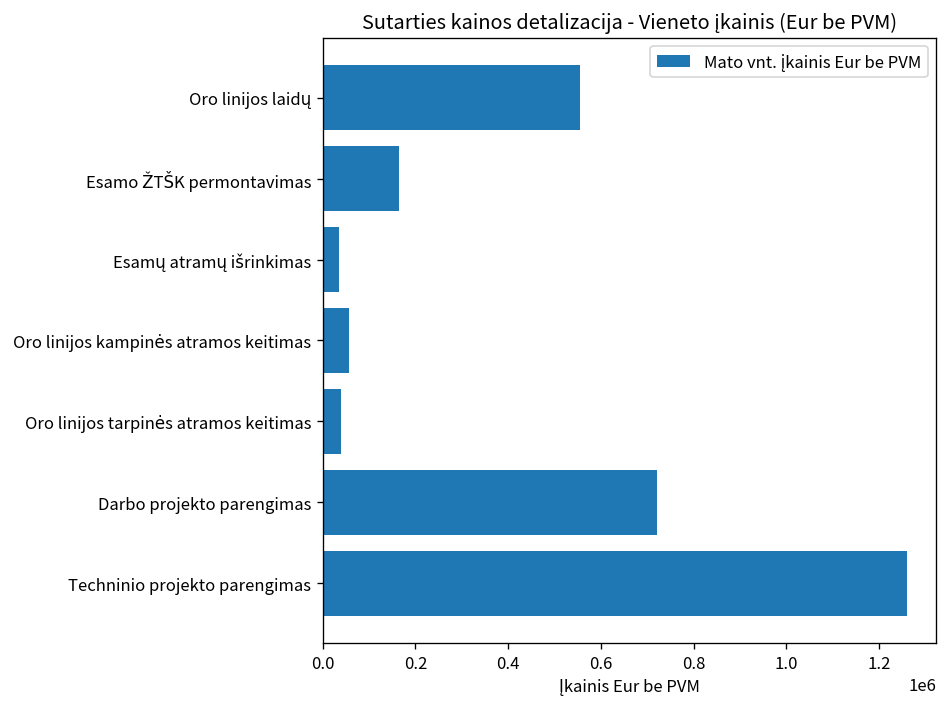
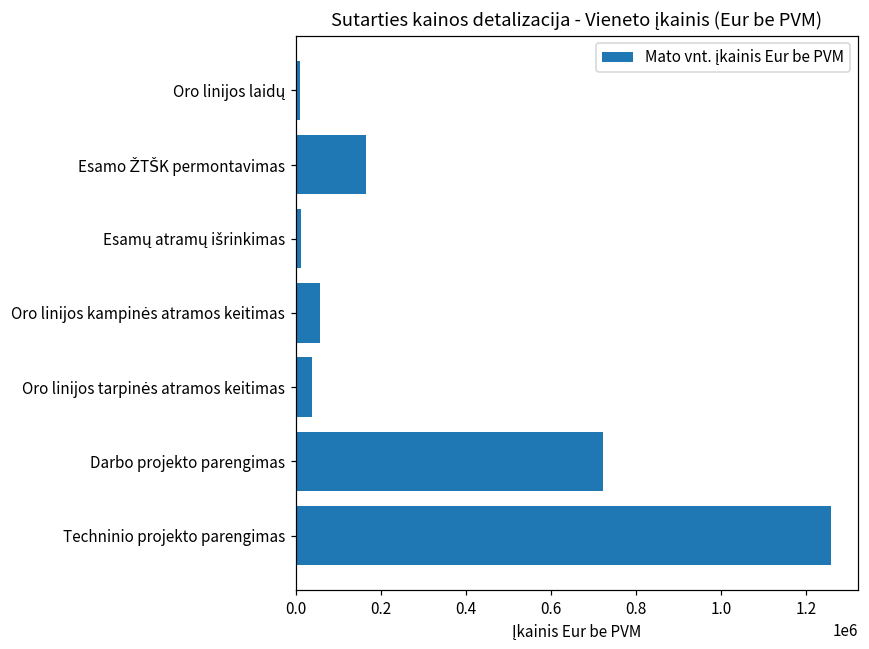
Oro linijos laidų: 560000 -> 10000
Esamų atramų išrinkimas: 30000 -> 10000
